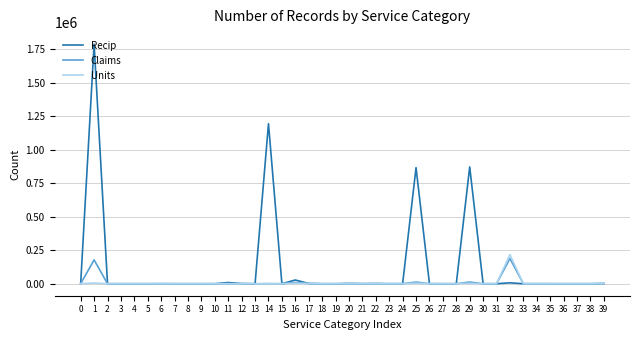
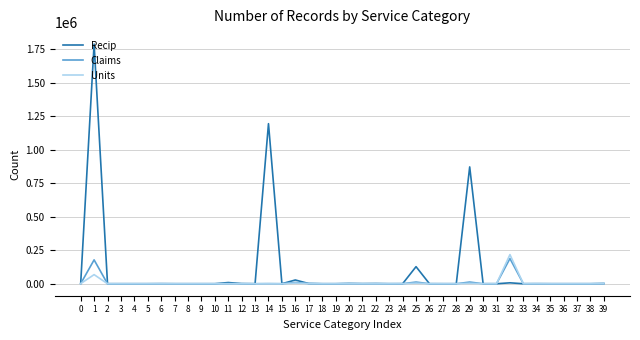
Units, 1: 10000 -> 70000
Recip, 25: 870000 -> 130000
